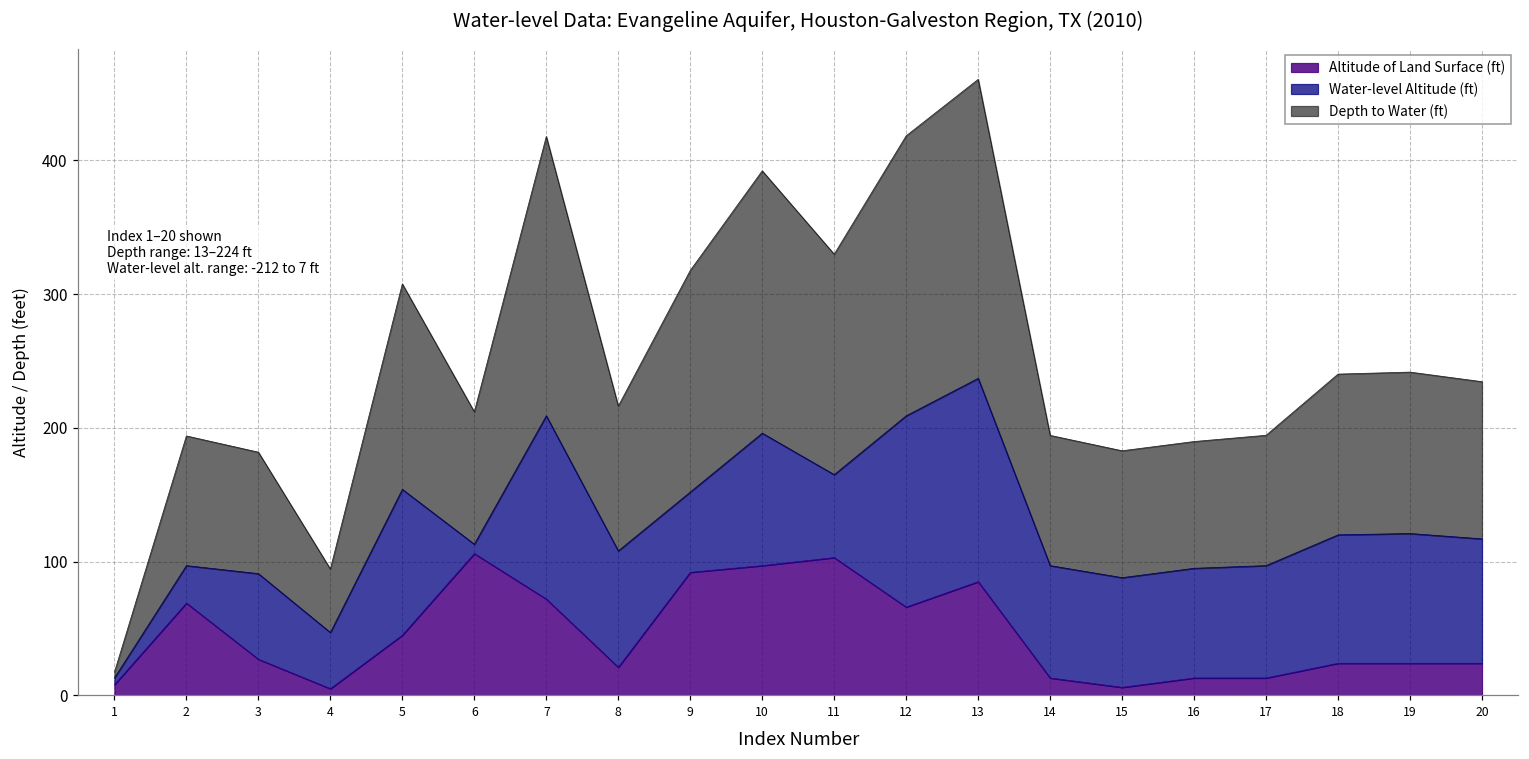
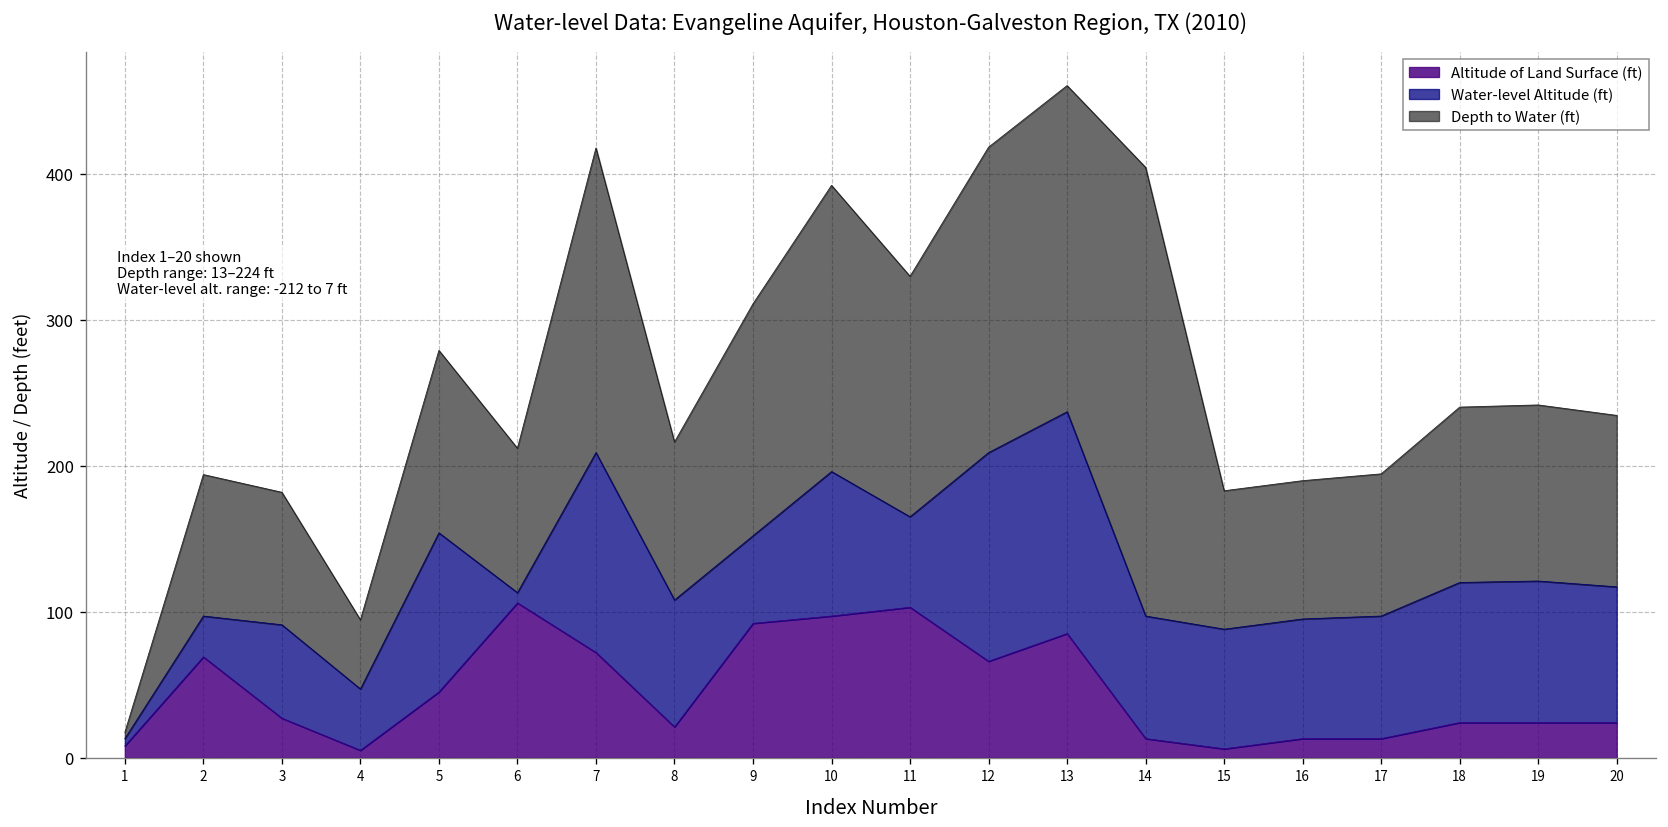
Depth to Water (ft), 5: 154 -> 125
Depth to Water (ft), 9: 166 -> 159
Depth to Water (ft), 14: 97 -> 307
